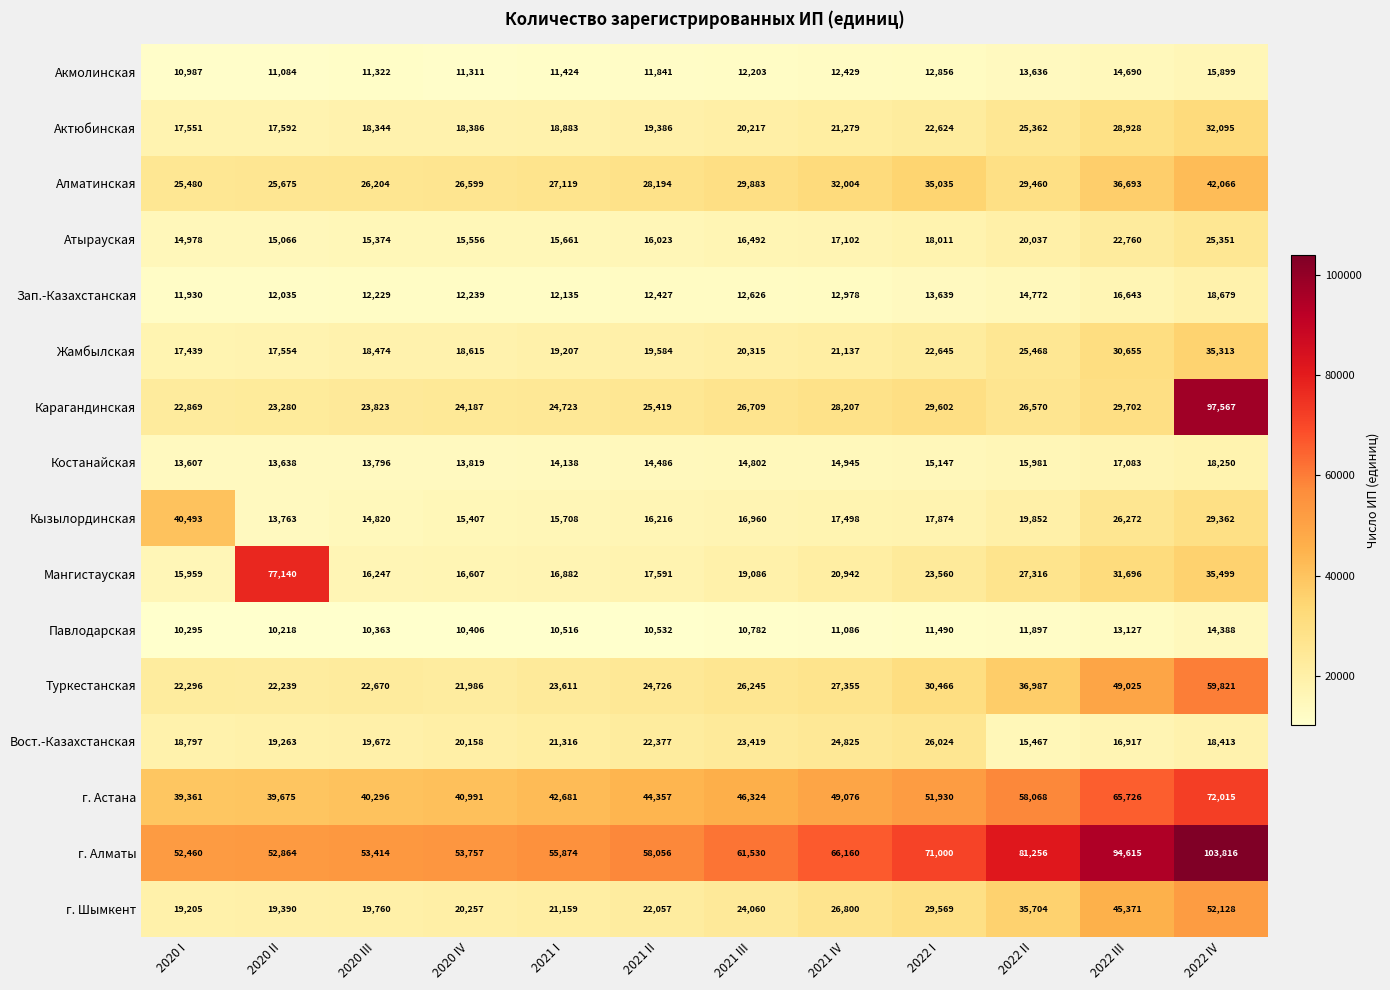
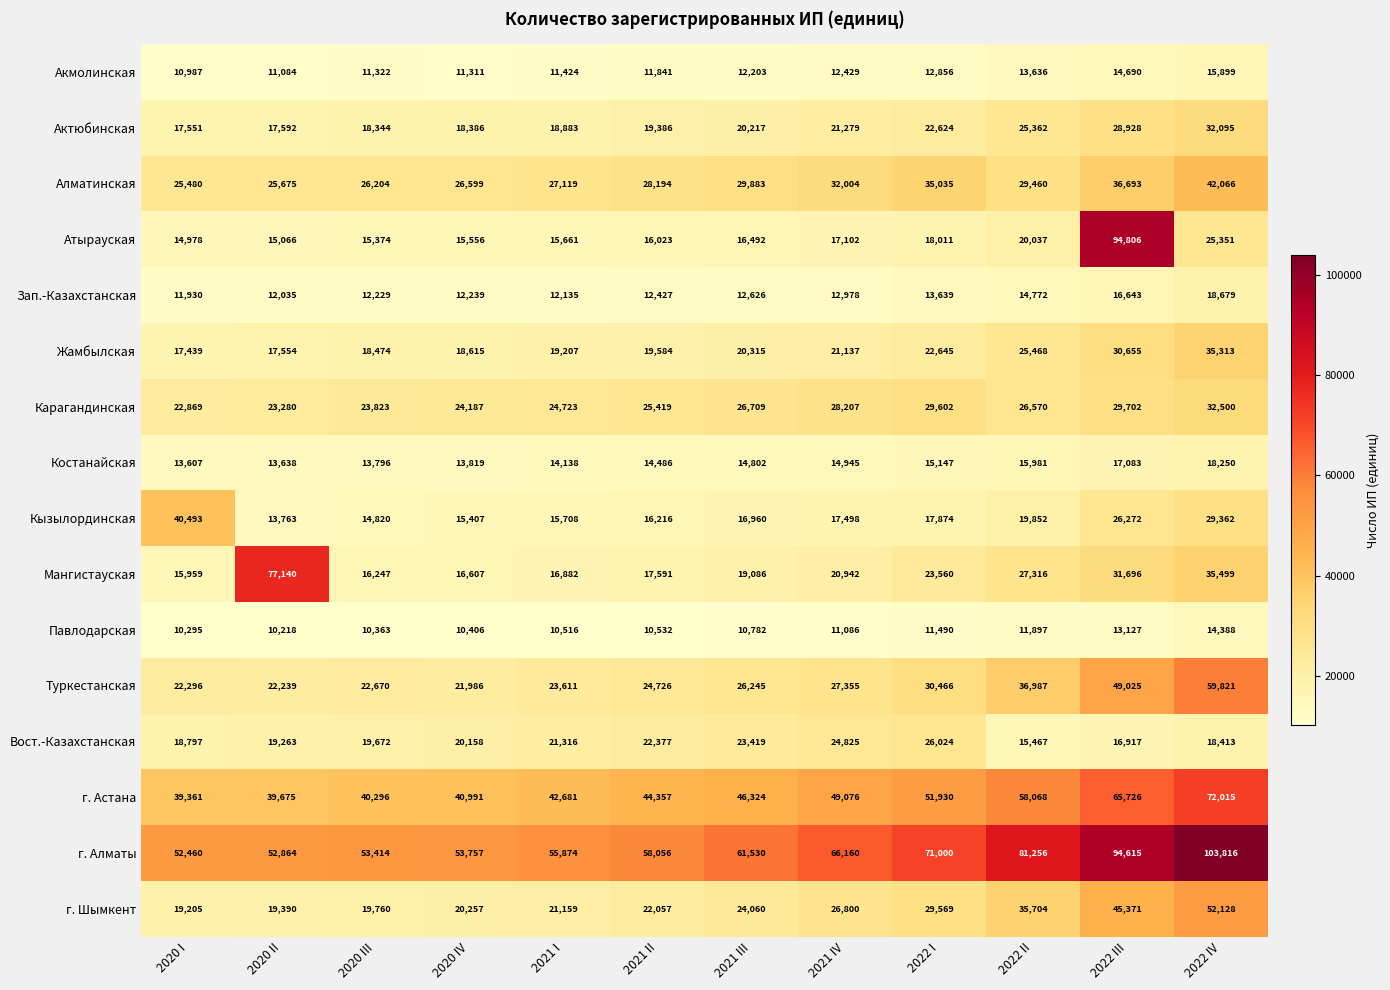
Атырауская, 2022 III: 22,760 -> 94,806
Карагандинская, 2022 IV: 97,567 -> 32,500
